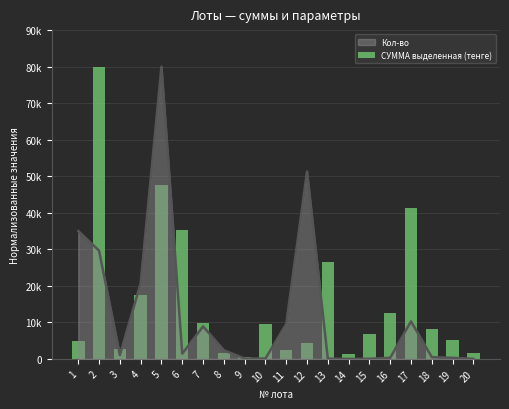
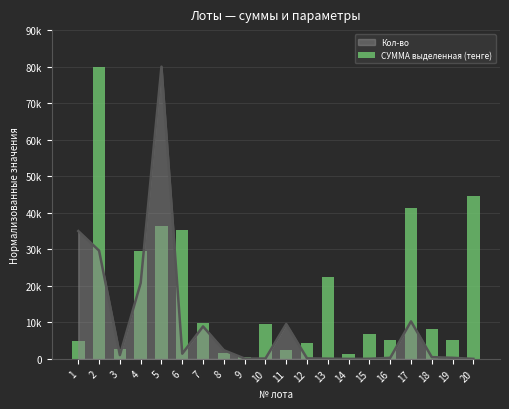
СУММА выделенная (тенге), 4: 17000 -> 29000
СУММА выделенная (тенге), 5: 48000 -> 36000
Кол-во, 12: 51000 -> 0
СУММА выделенная (тенге), 13: 26000 -> 22000
СУММА выделенная (тенге), 16: 13000 -> 5000
СУММА выделенная (тенге), 20: 2000 -> 45000
